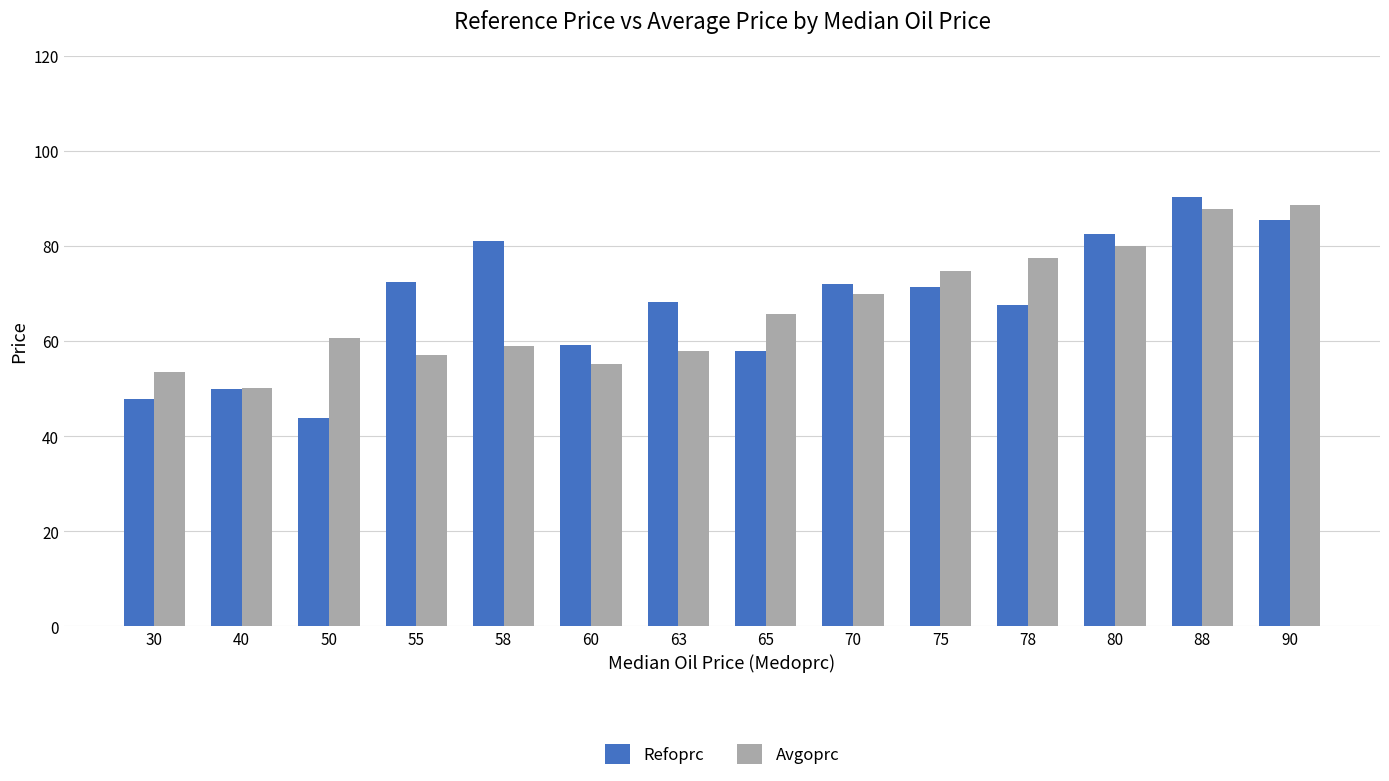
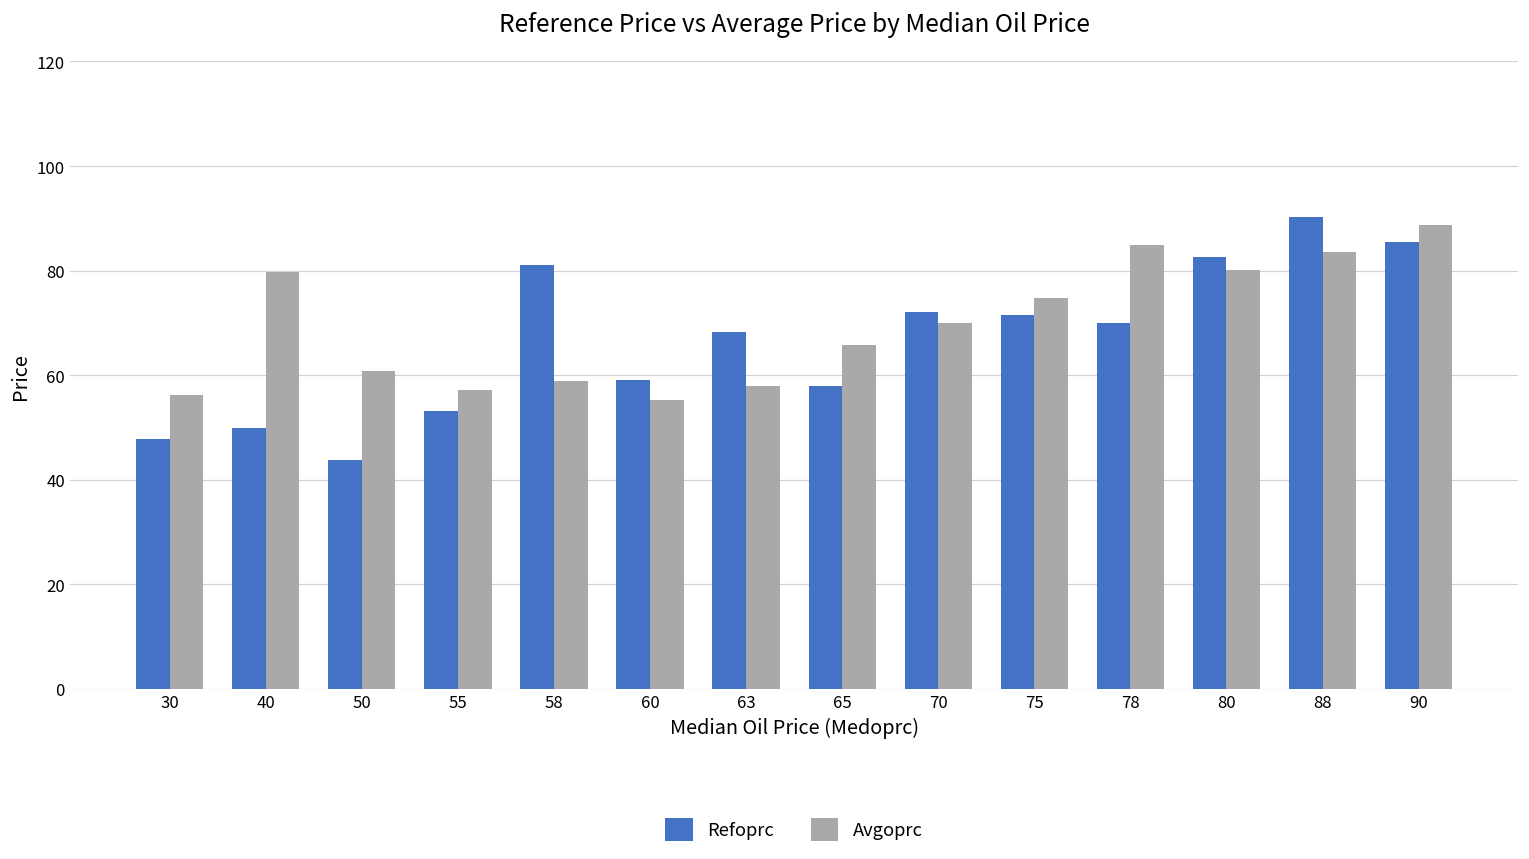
Avgoprc, 30: 53 -> 56
Avgoprc, 40: 50 -> 80
Refoprc, 55: 72 -> 53
Refoprc, 78: 68 -> 70
Avgoprc, 78: 77 -> 85
Avgoprc, 88: 88 -> 83
